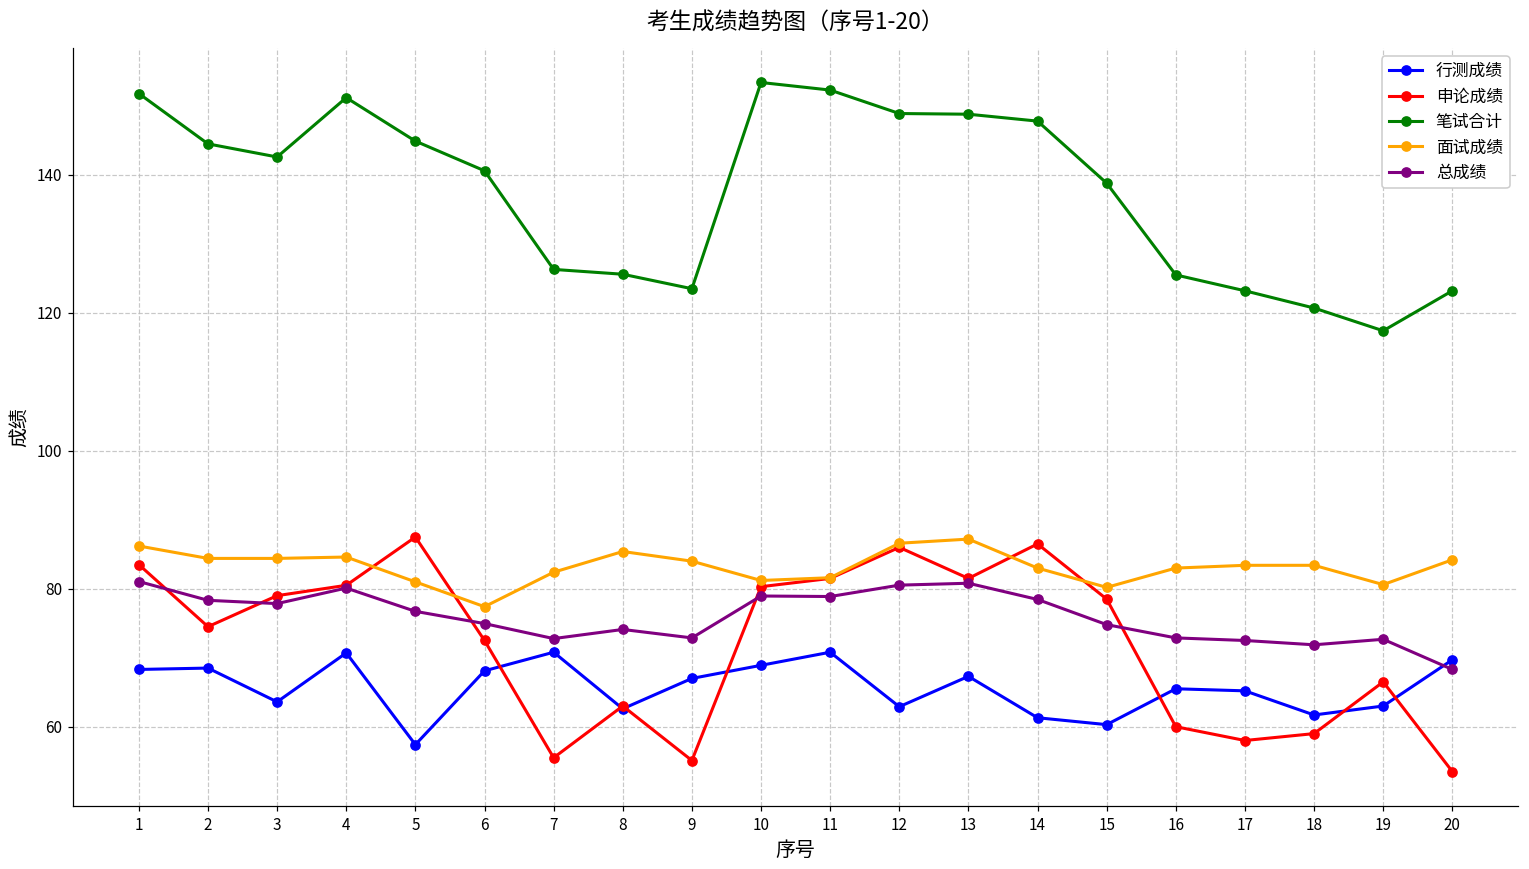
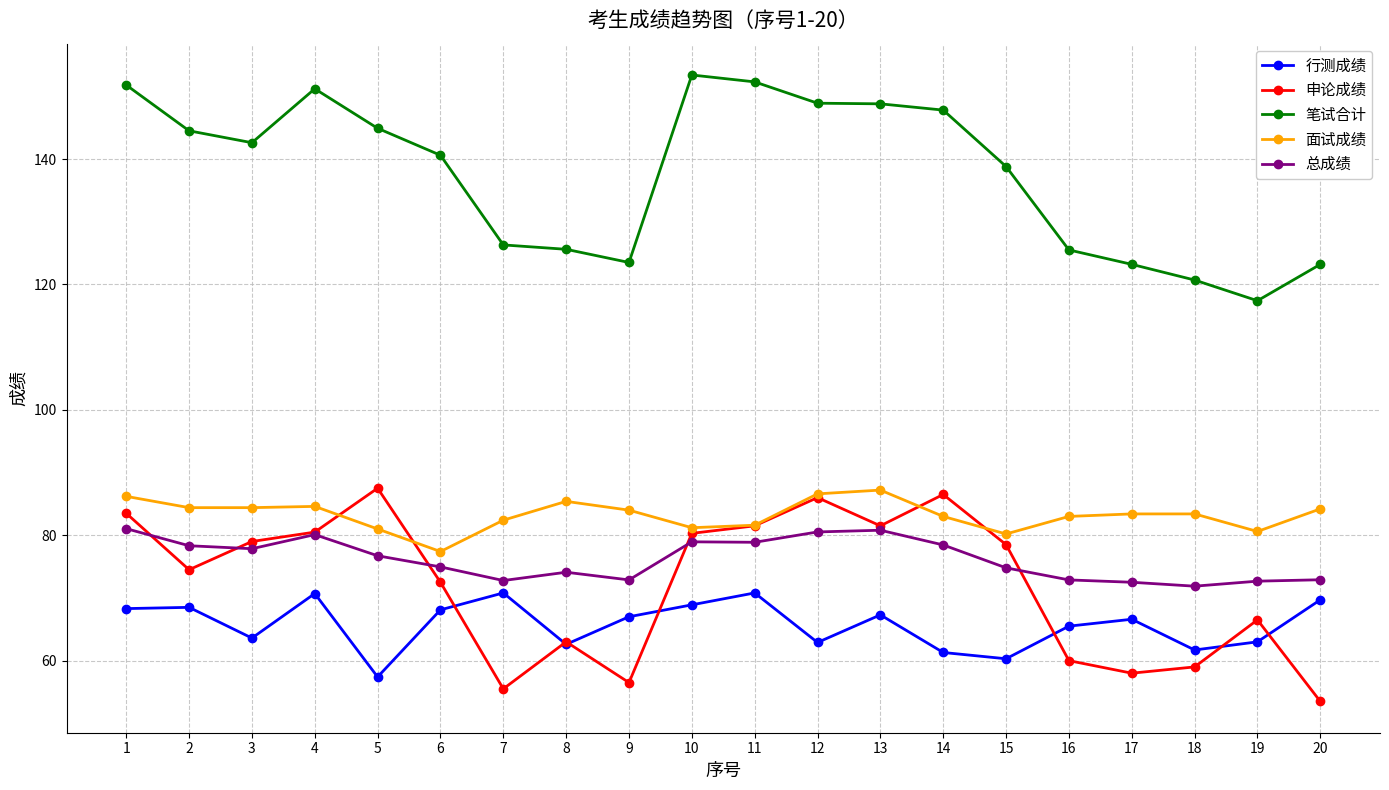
申论成绩, 9: 55 -> 57
行测成绩, 17: 65 -> 67
总成绩, 20: 68 -> 73
